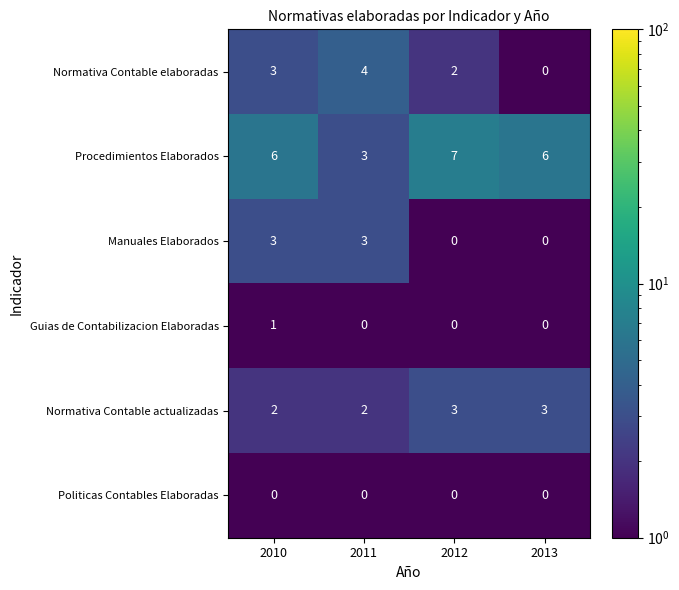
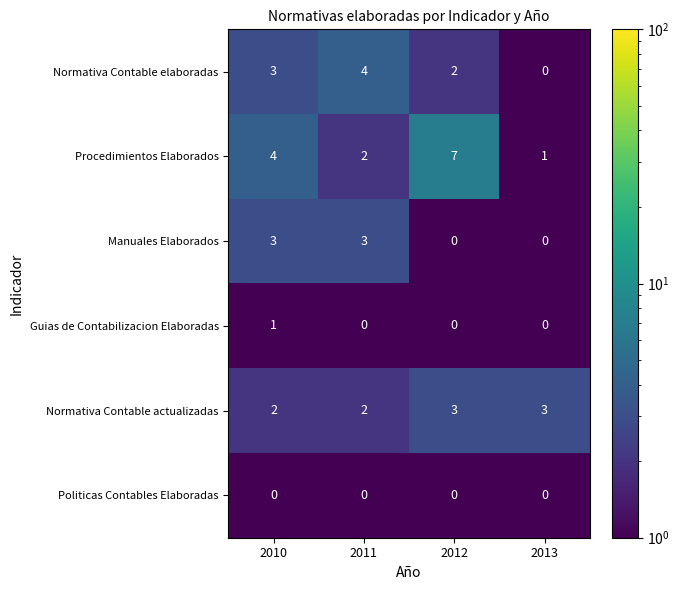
Procedimientos Elaborados, 2010: 6 -> 4
Procedimientos Elaborados, 2011: 3 -> 2
Procedimientos Elaborados, 2013: 6 -> 1
